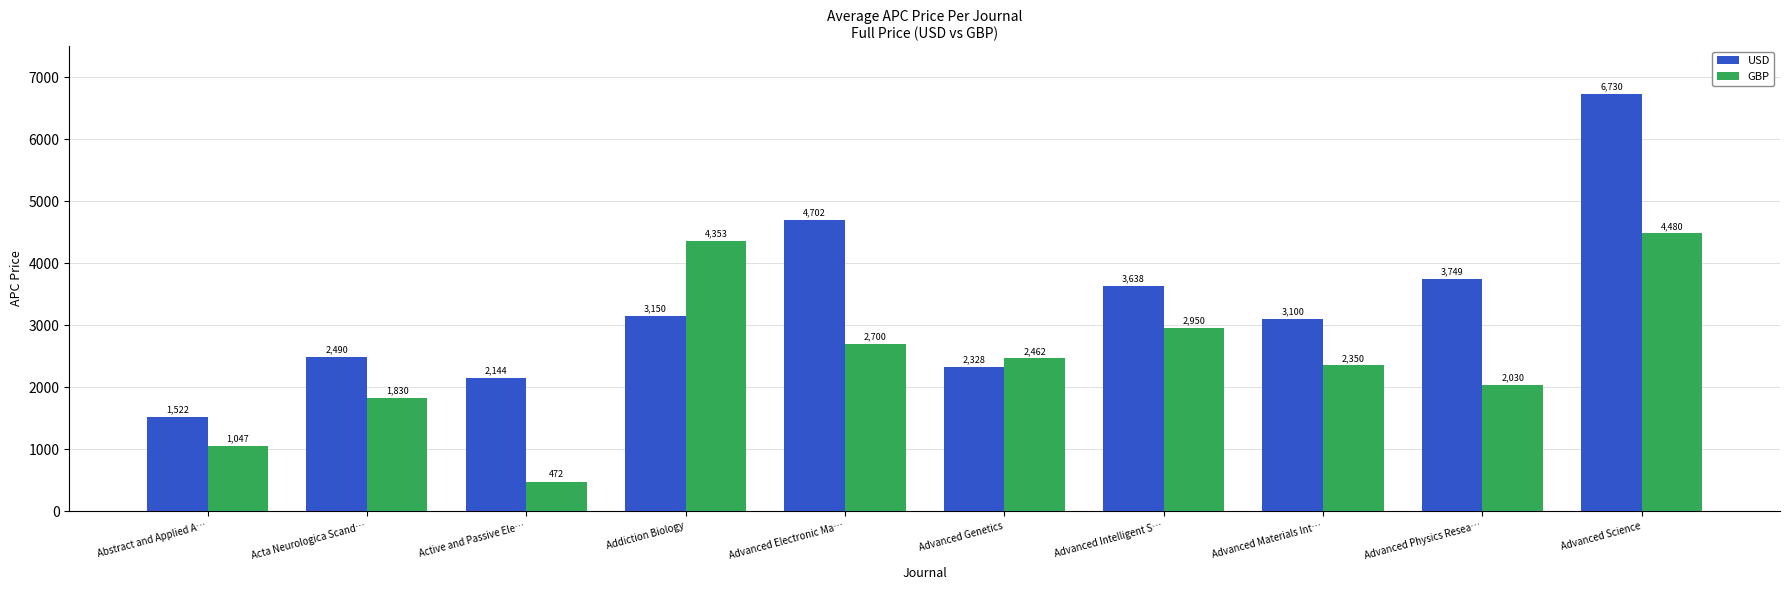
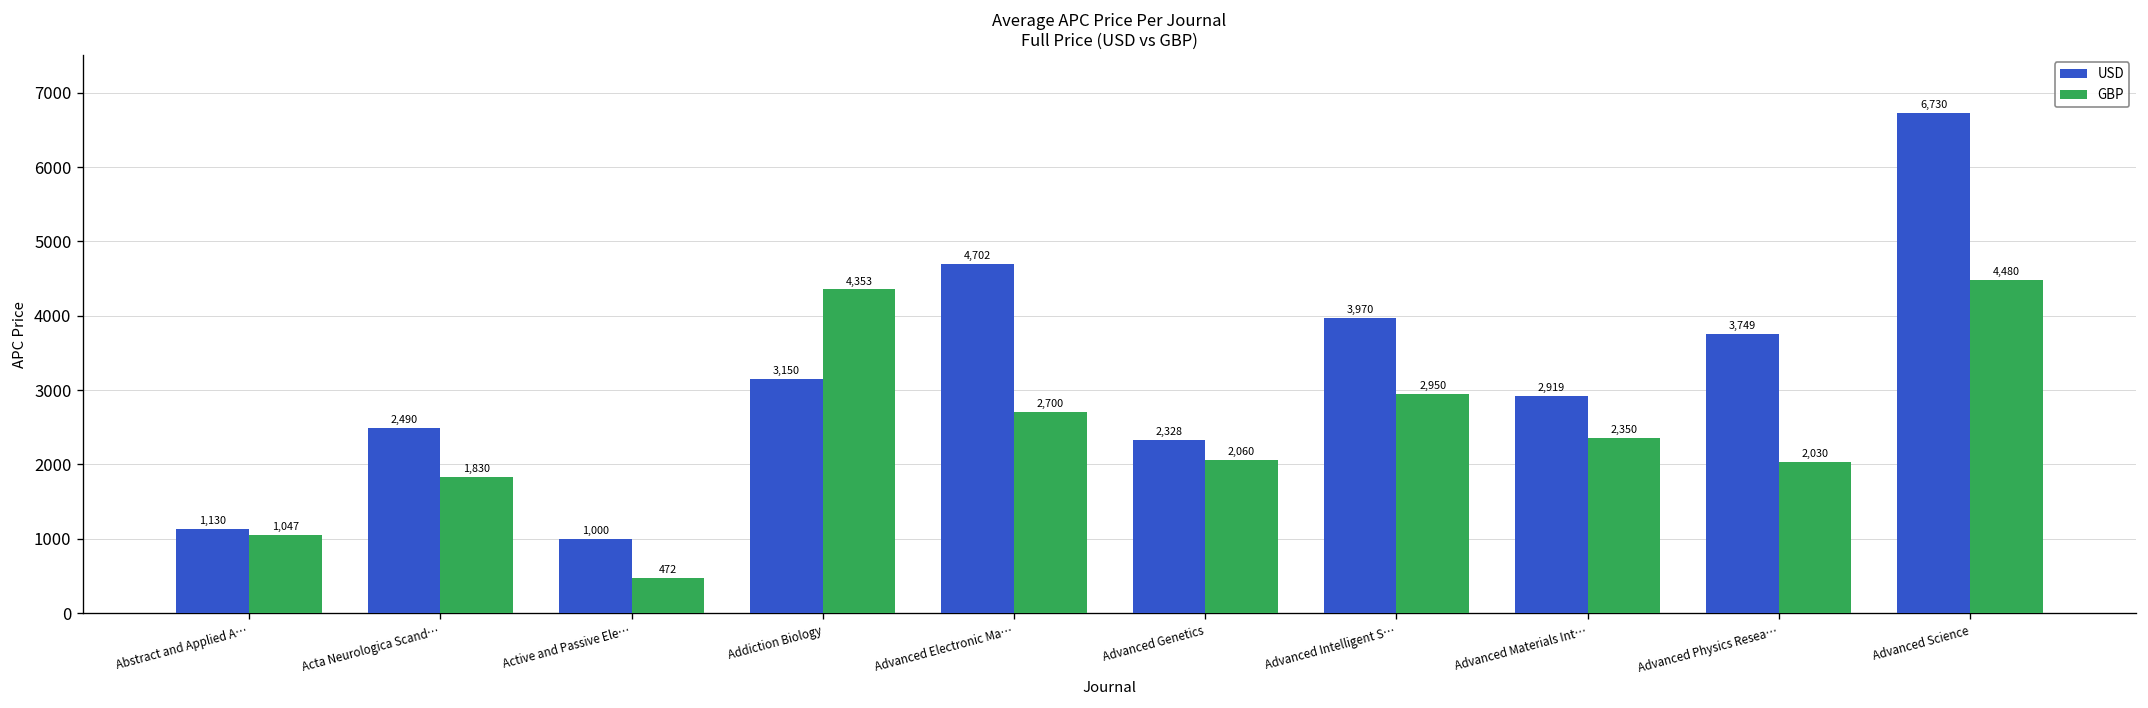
USD, Abstract and Applied A…: 1,522 -> 1,130
USD, Active and Passive Ele…: 2,144 -> 1,000
GBP, Advanced Genetics: 2,462 -> 2,060
USD, Advanced Intelligent S…: 3,638 -> 3,970
USD, Advanced Materials Int…: 3,100 -> 2,919
